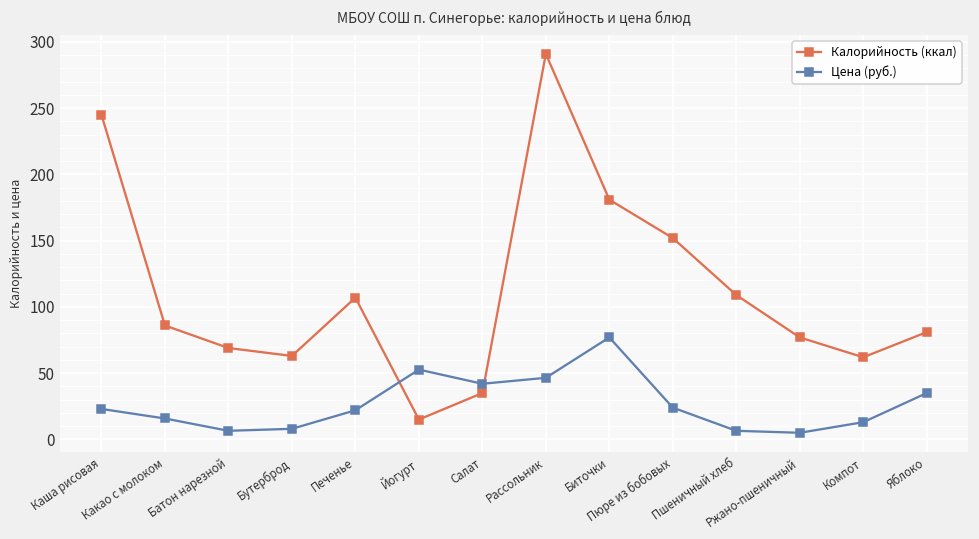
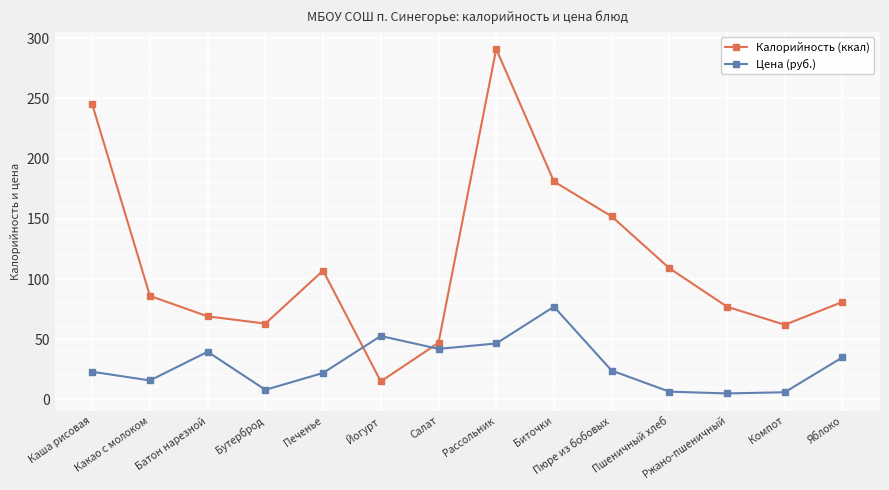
Цена (руб.), Батон нарезной: 7 -> 40
Калорийность (ккал), Салат: 35 -> 47
Цена (руб.), Компот: 13 -> 6
